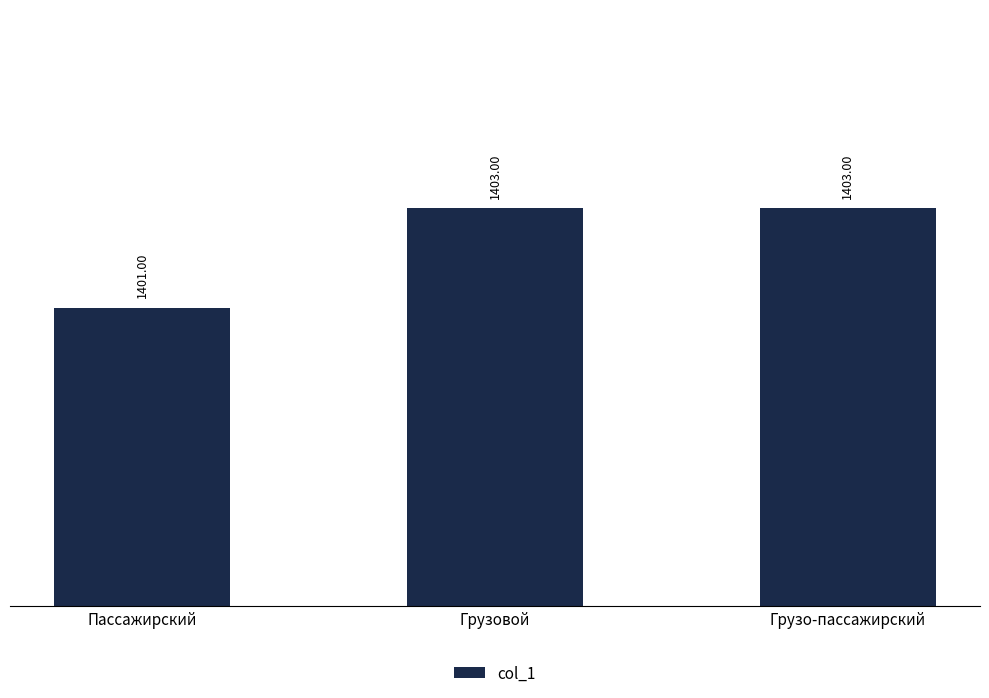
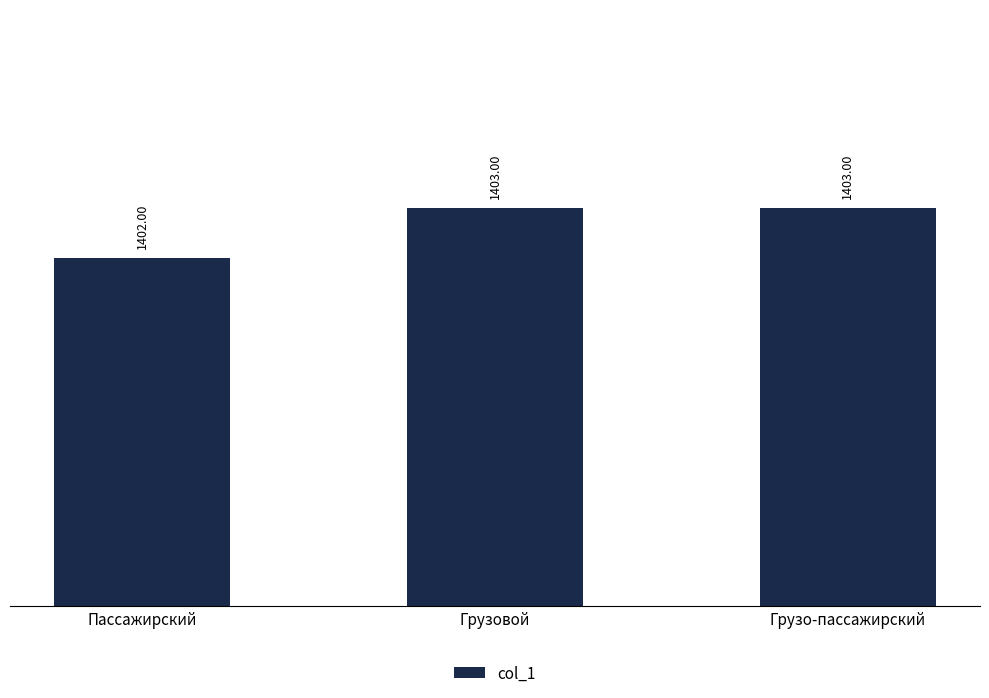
Пассажирский: 1401.00 -> 1402.00
